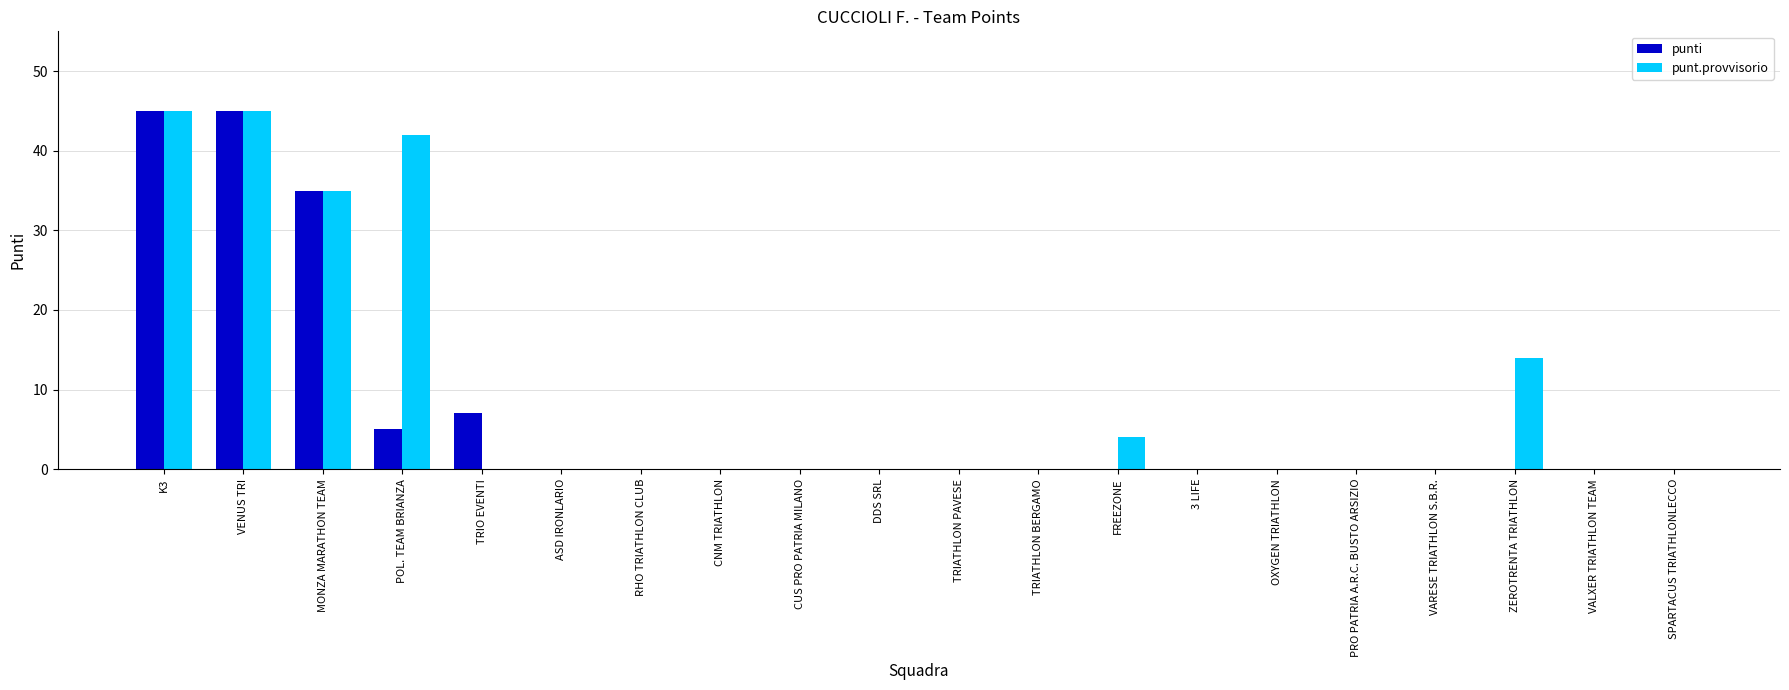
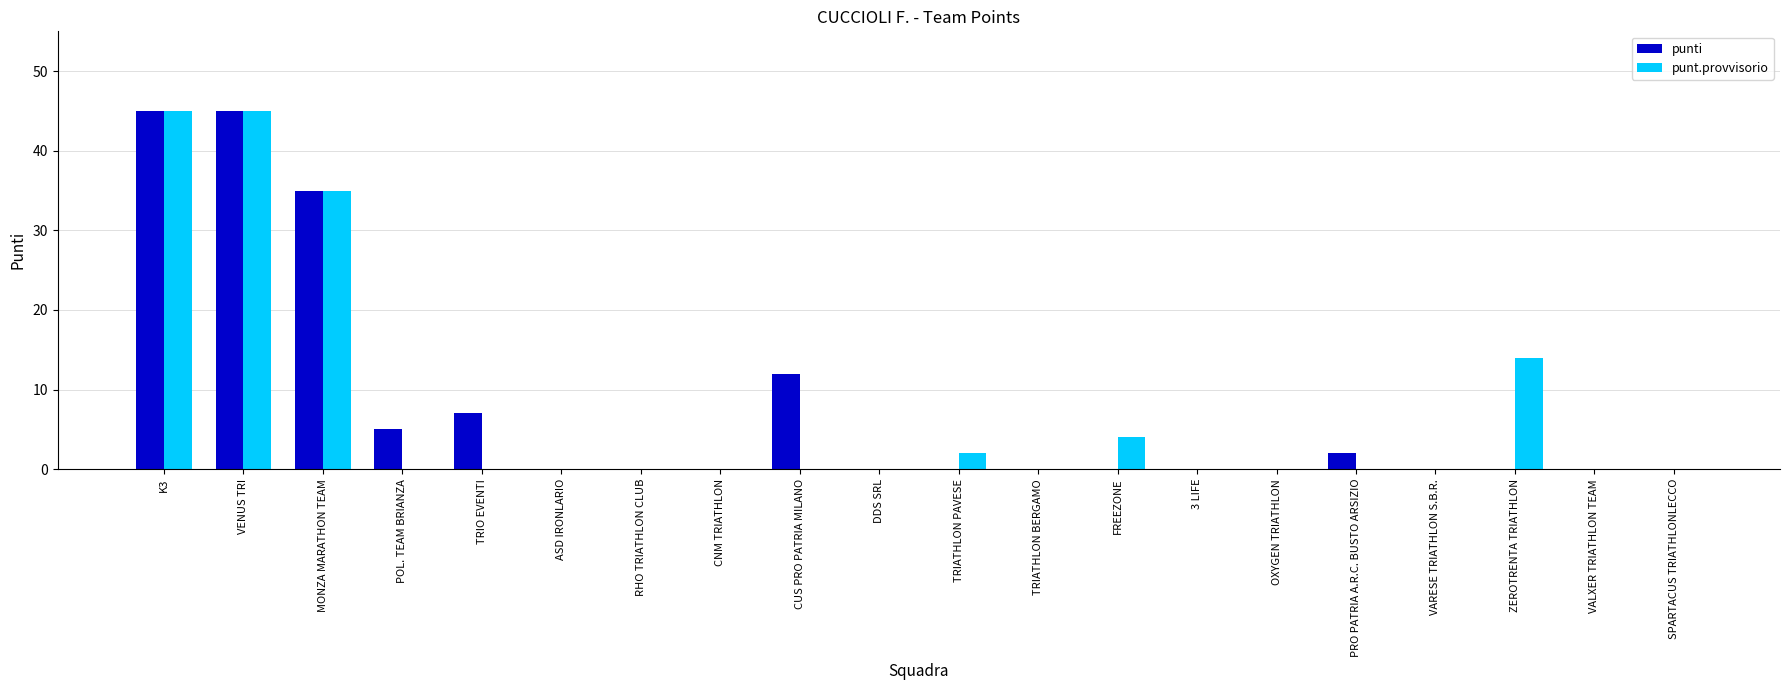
punt.provvisorio, POL. TEAM BRIANZA: 42 -> 0
punti, CUS PRO PATRIA MILANO: 0 -> 12
punt.provvisorio, TRIATHLON PAVESE: 0 -> 2
punti, PRO PATRIA A.R.C. BUSTO ARSIZIO: 0 -> 2
